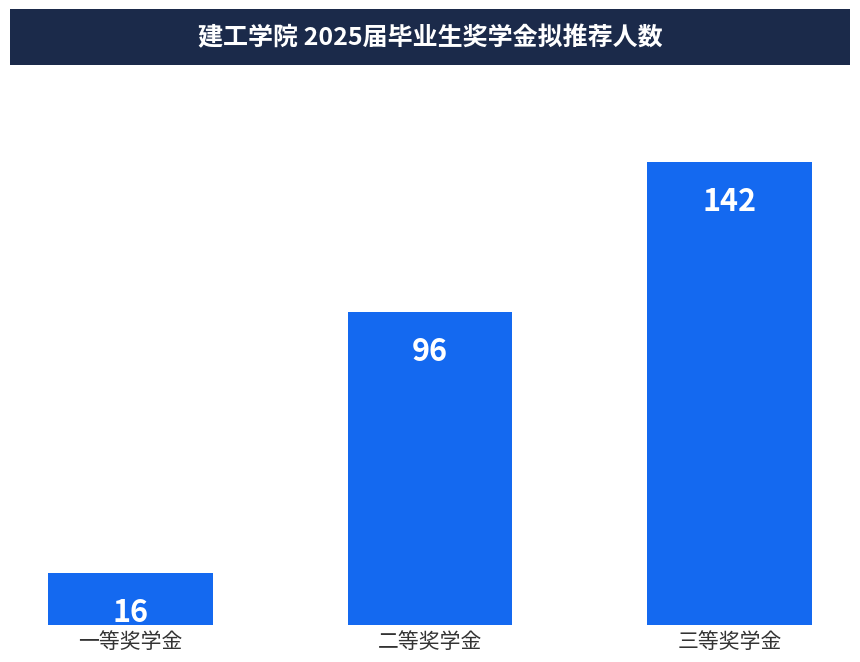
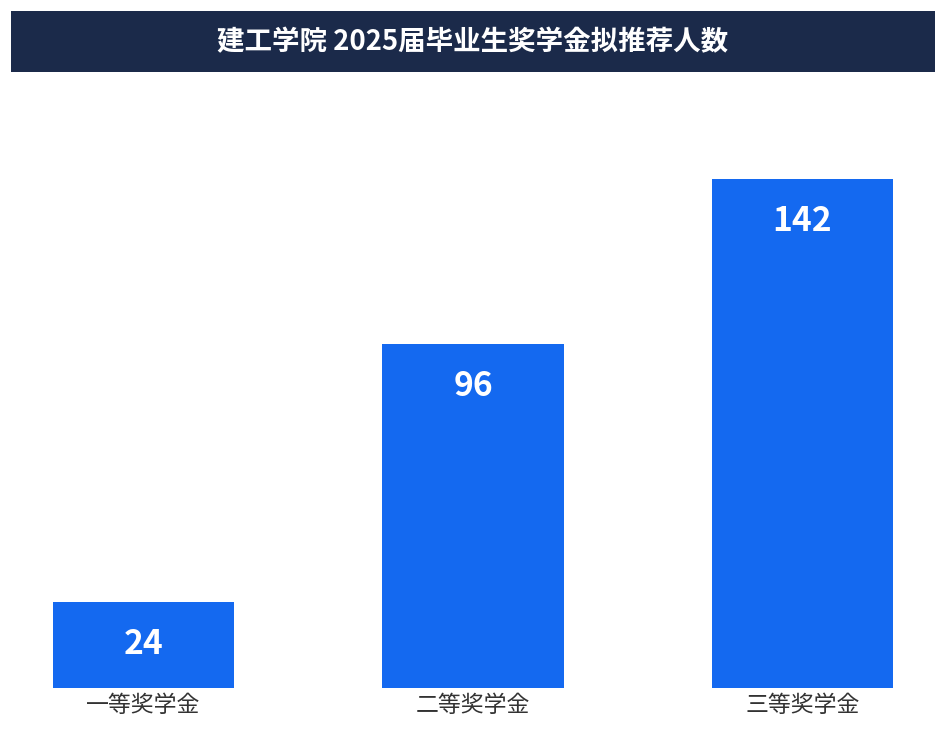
一等奖学金: 16 -> 24
